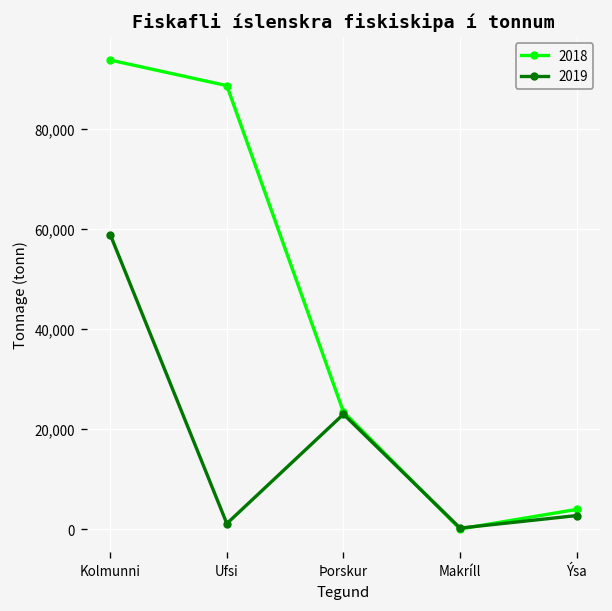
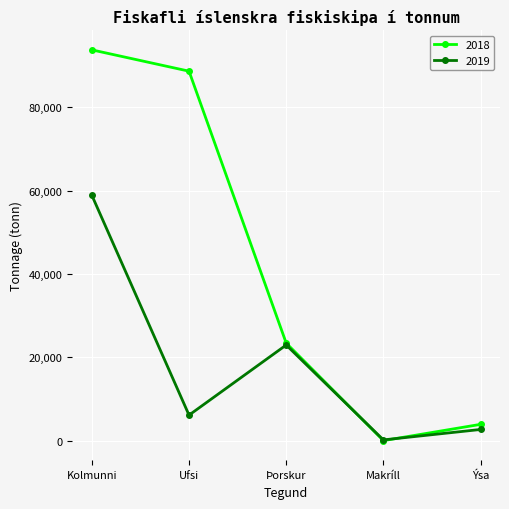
2019, Ufsi: 1,000 -> 6,000
